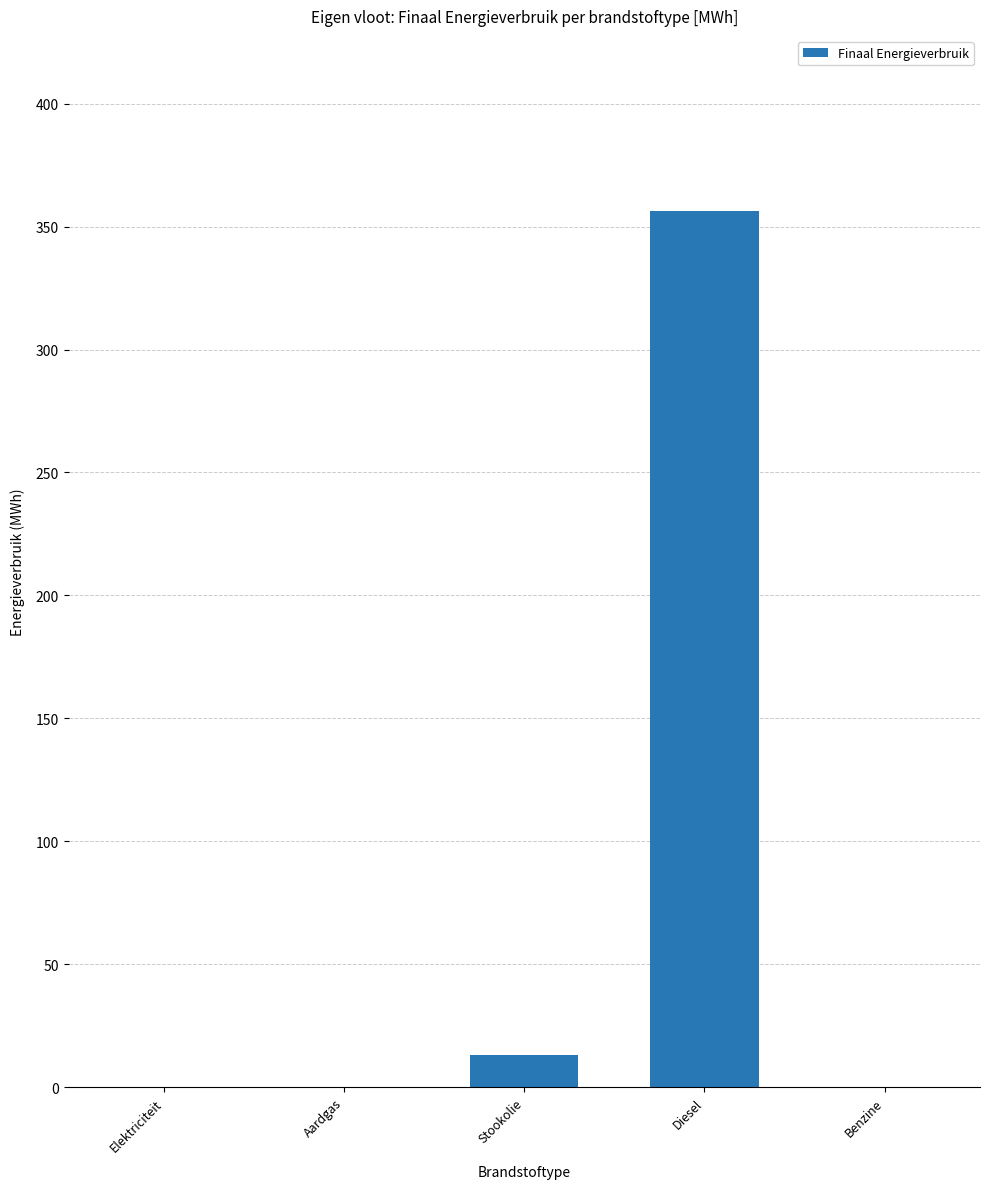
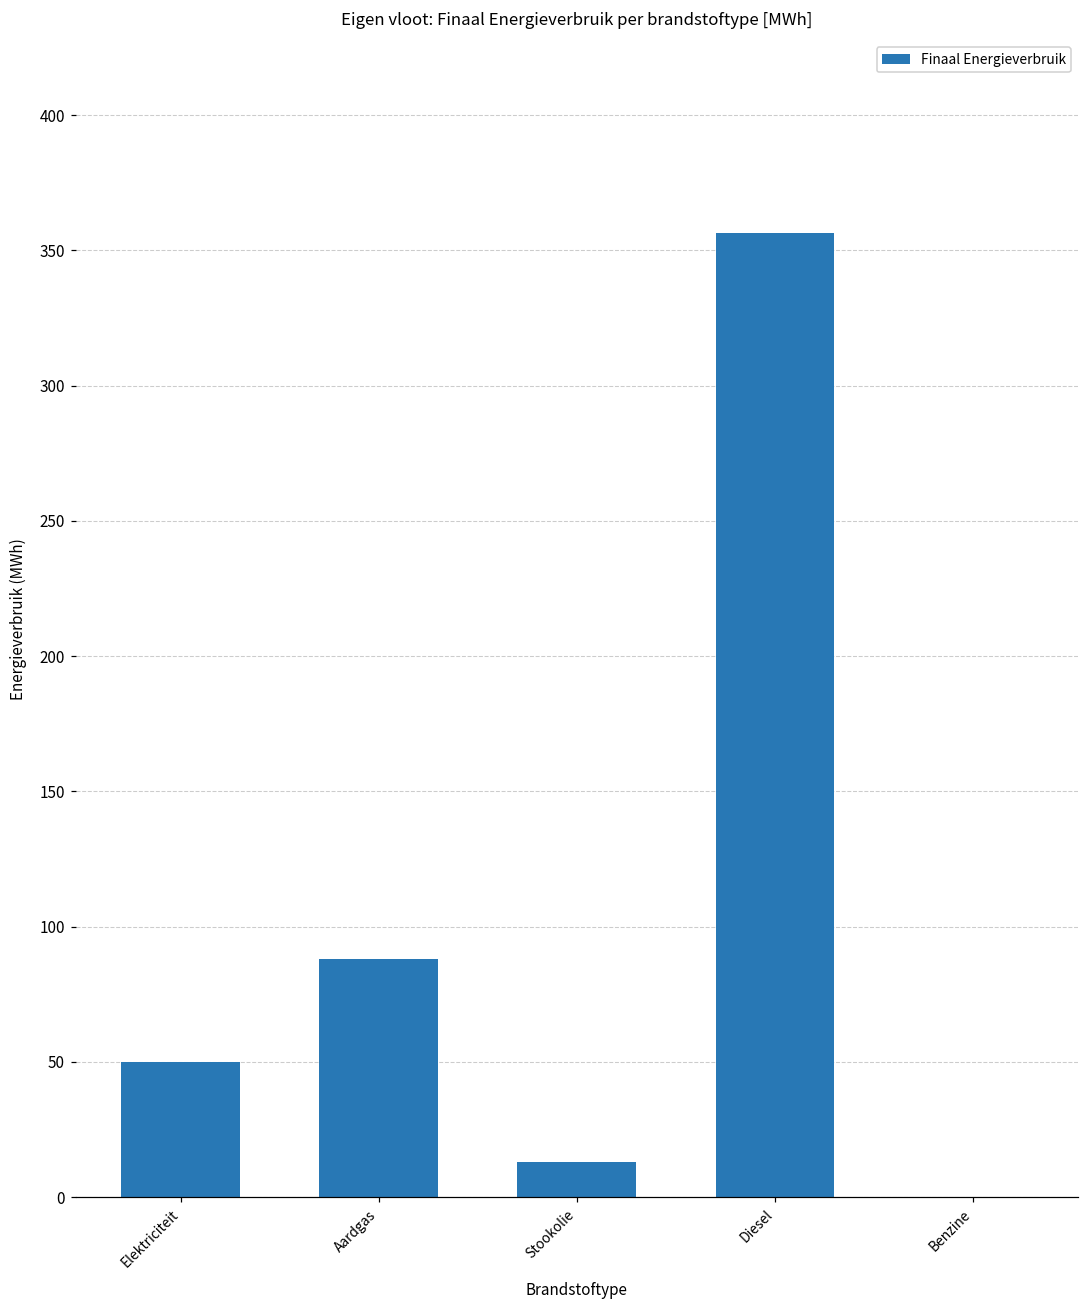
Elektriciteit: 0 -> 50
Aardgas: 0 -> 88
